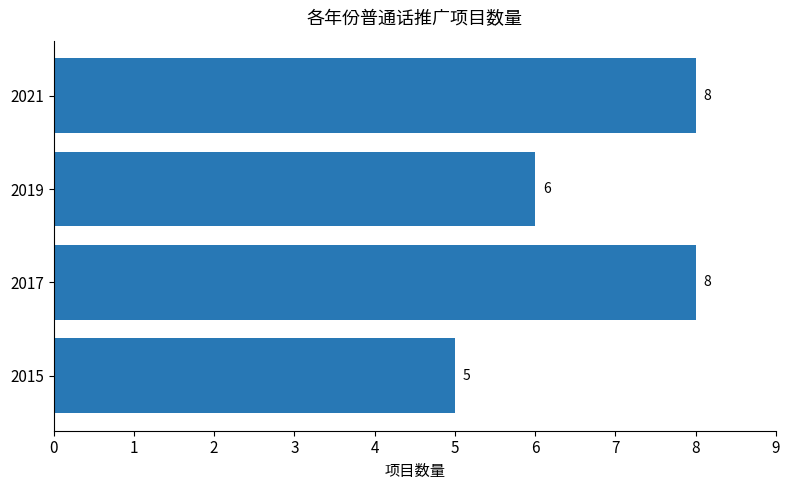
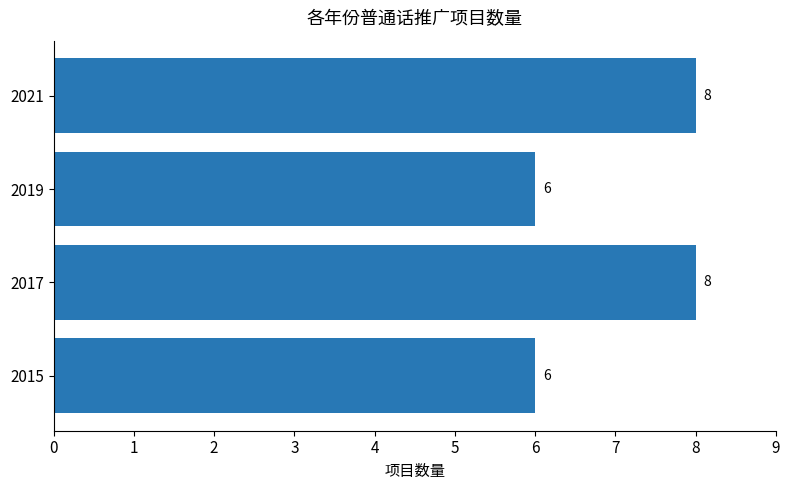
2015: 5 -> 6
